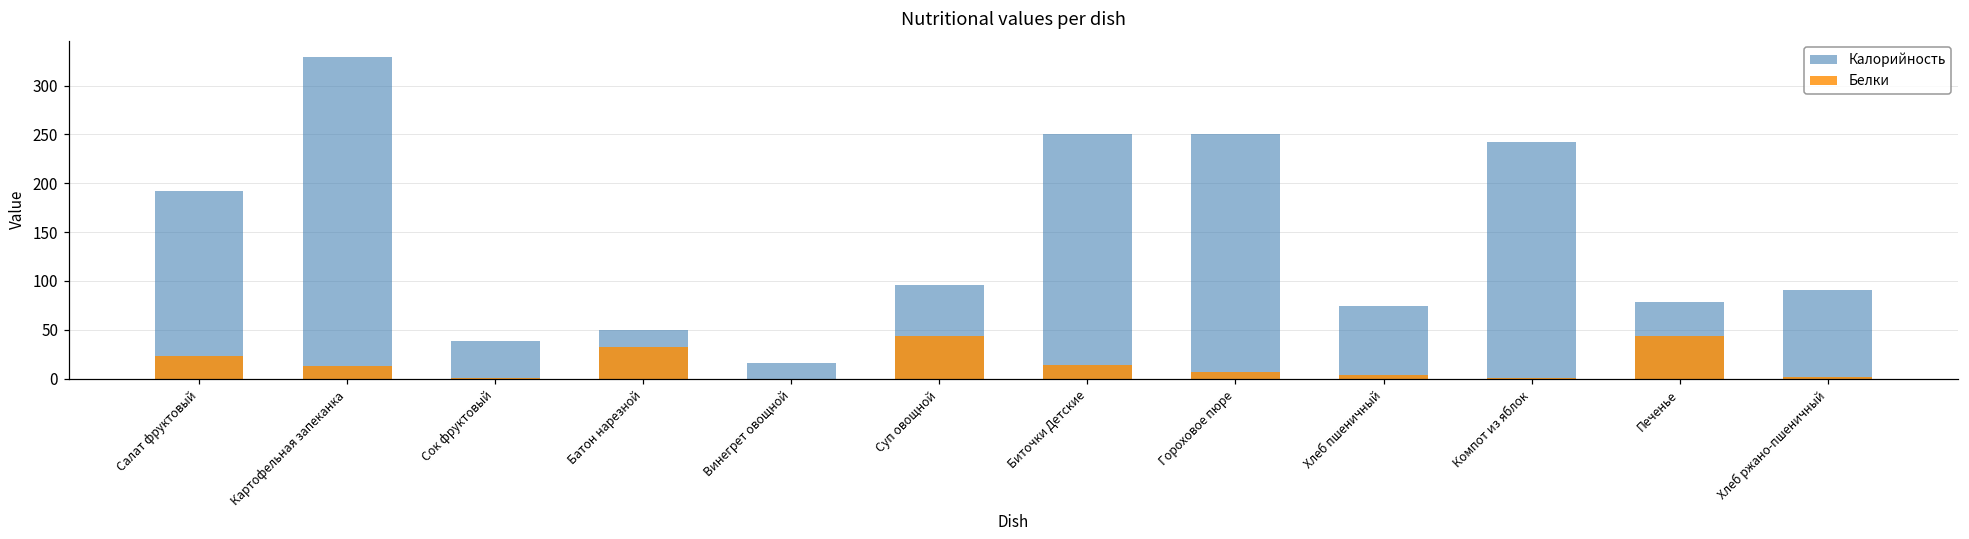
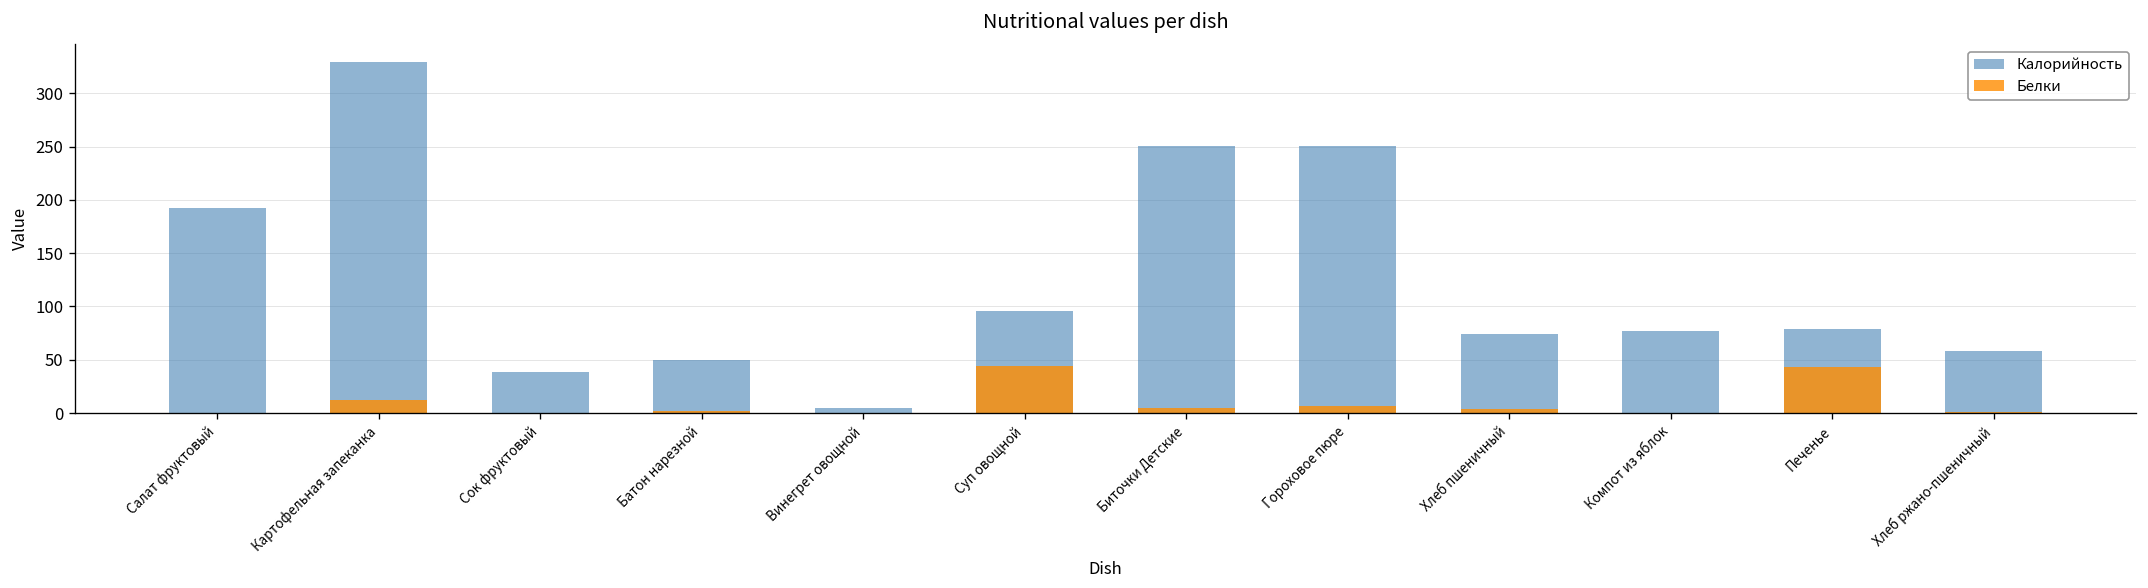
Белки, Салат фруктовый: 20 -> 0
Белки, Батон нарезной: 30 -> 0
Калорийность, Винегрет овощной: 20 -> 10
Белки, Биточки Детские: 10 -> 0
Калорийность, Компот из яблок: 240 -> 80
Калорийность, Хлеб ржано-пшеничный: 90 -> 60
